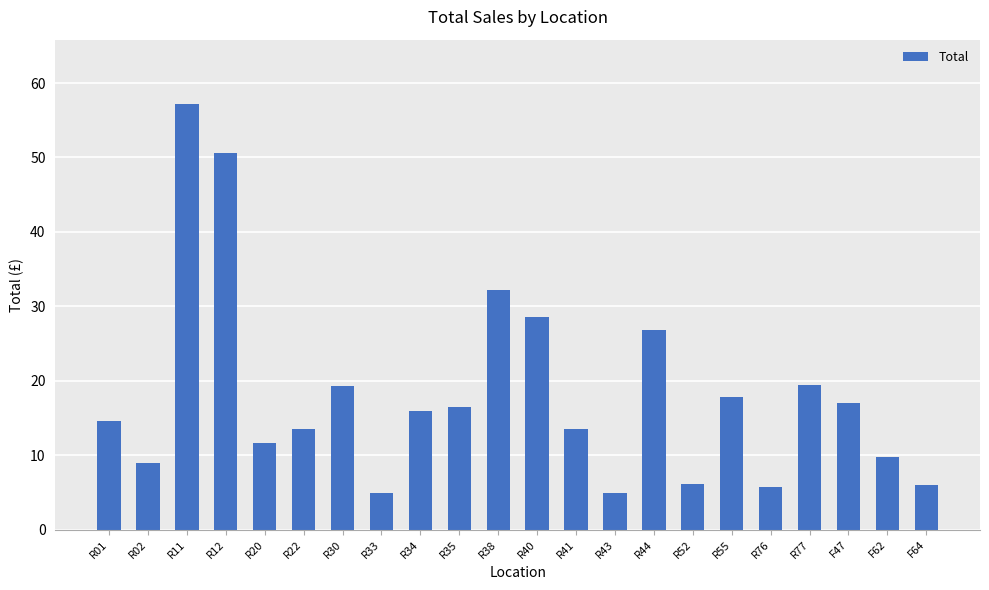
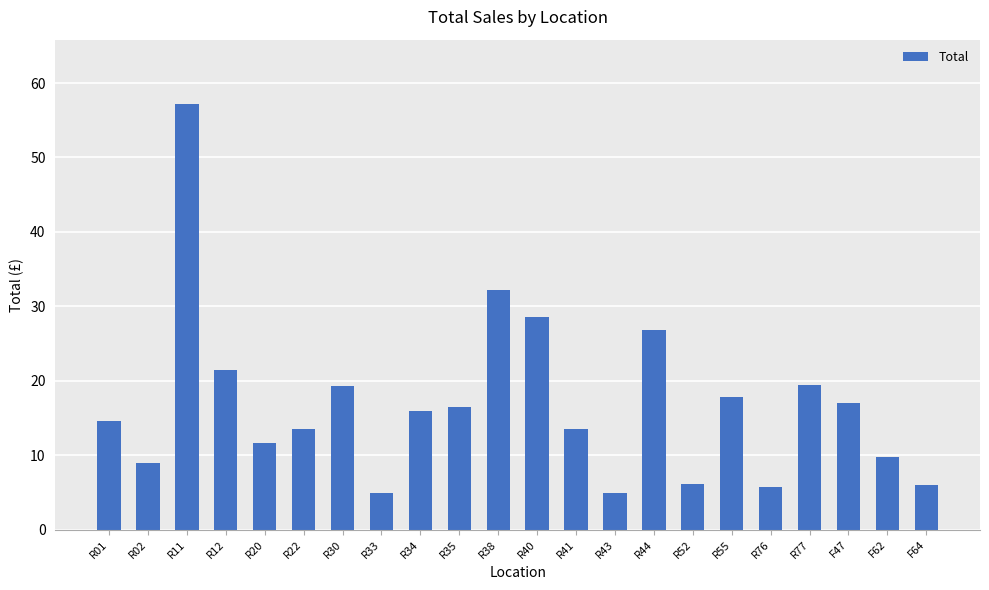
R12: 51 -> 21
